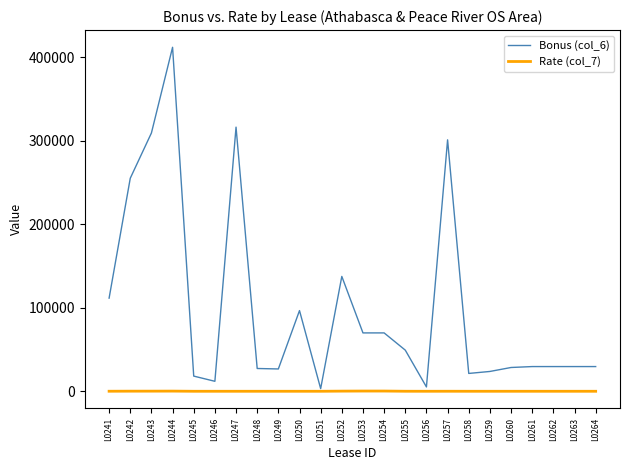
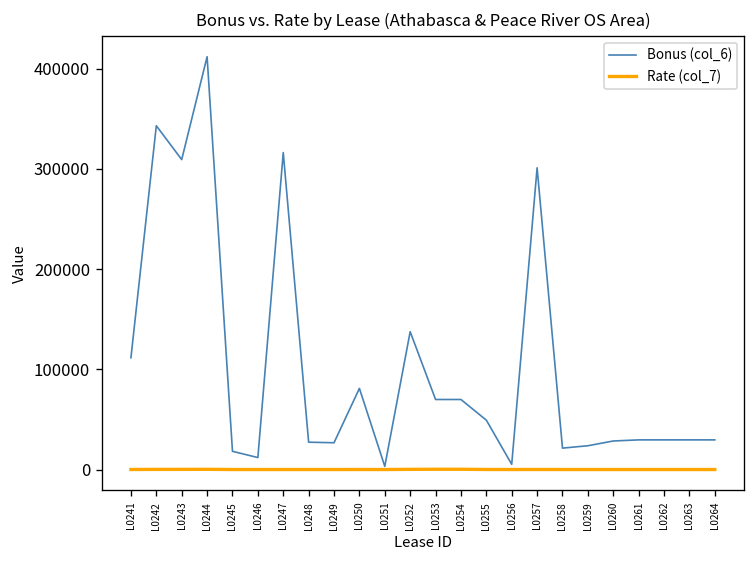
Bonus (col_6), L0242: 260000 -> 340000
Bonus (col_6), L0250: 100000 -> 80000
